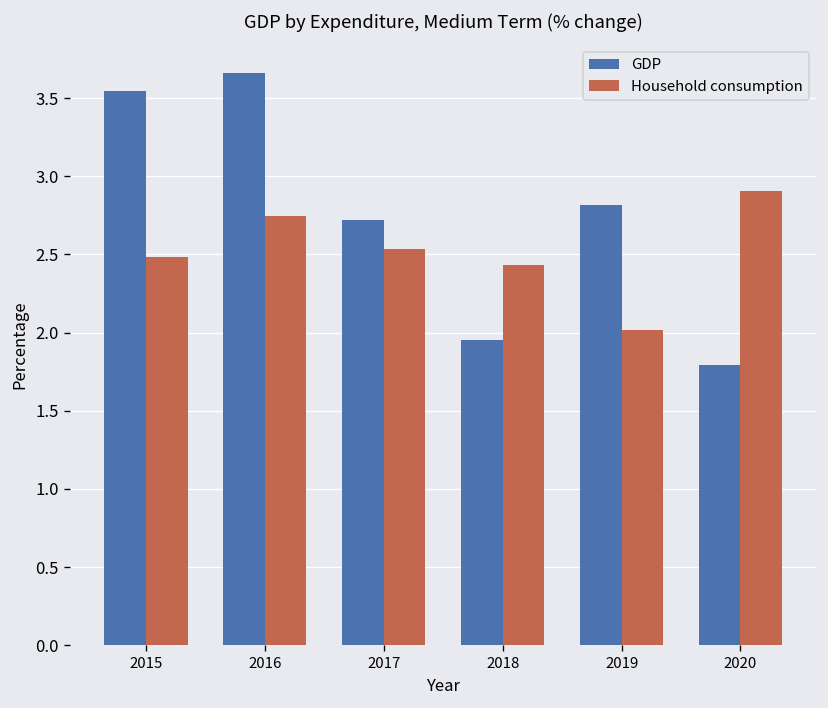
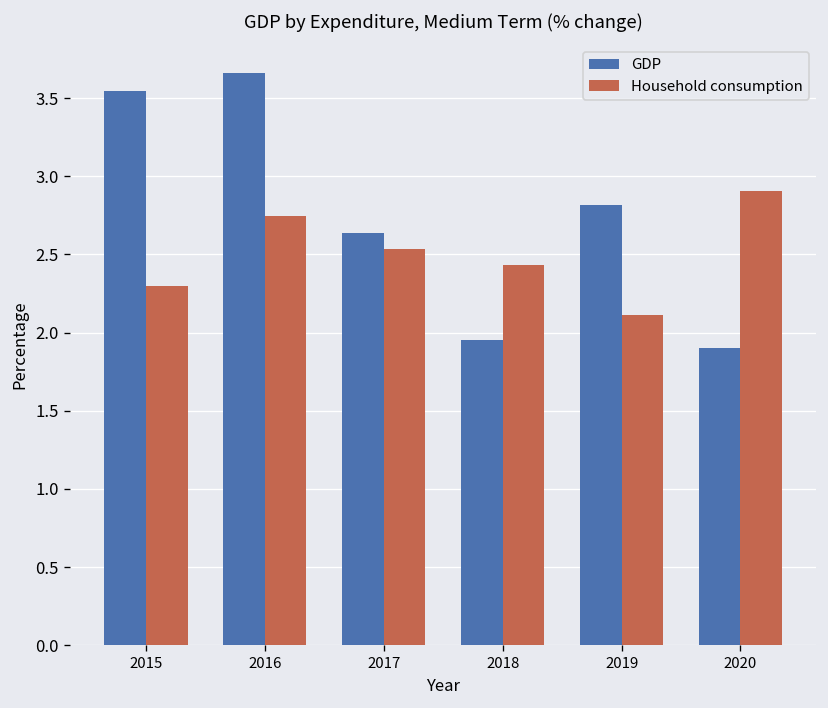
Household consumption, 2015: 2.48 -> 2.30
GDP, 2017: 2.72 -> 2.64
Household consumption, 2019: 2.01 -> 2.11
GDP, 2020: 1.79 -> 1.90
